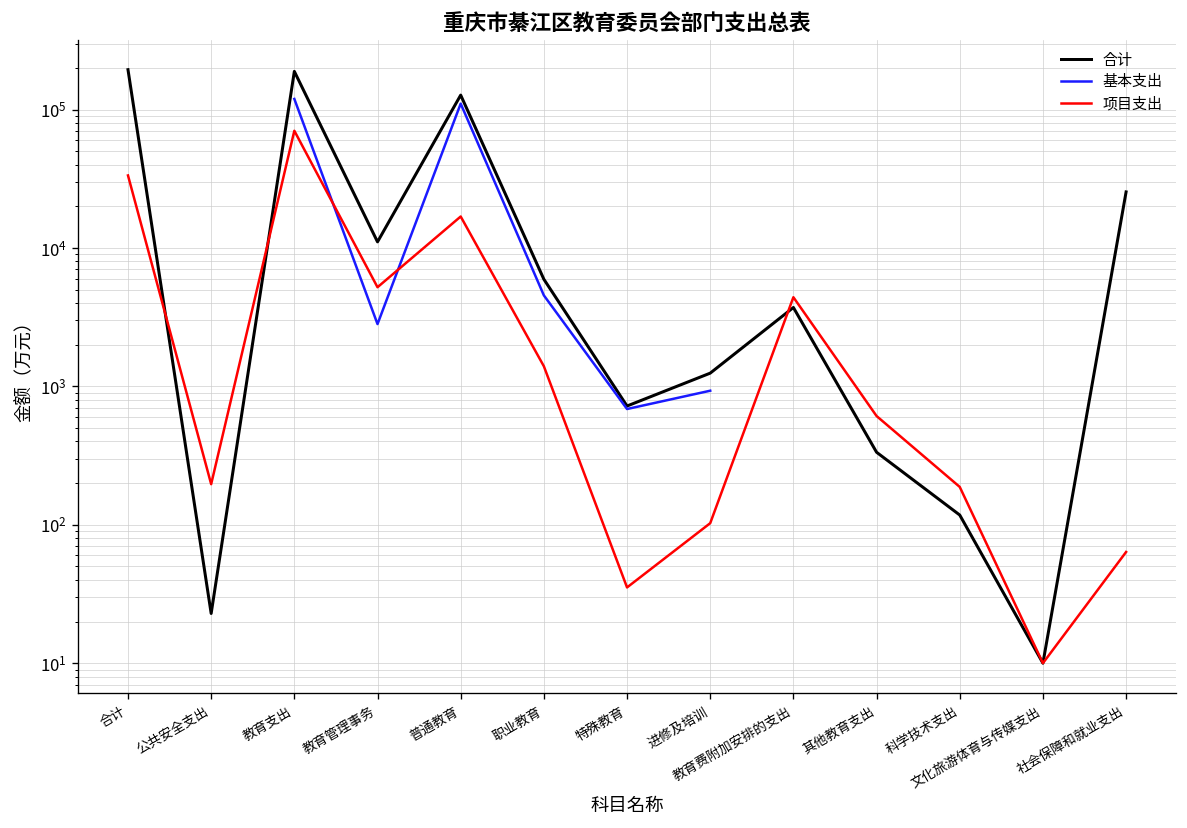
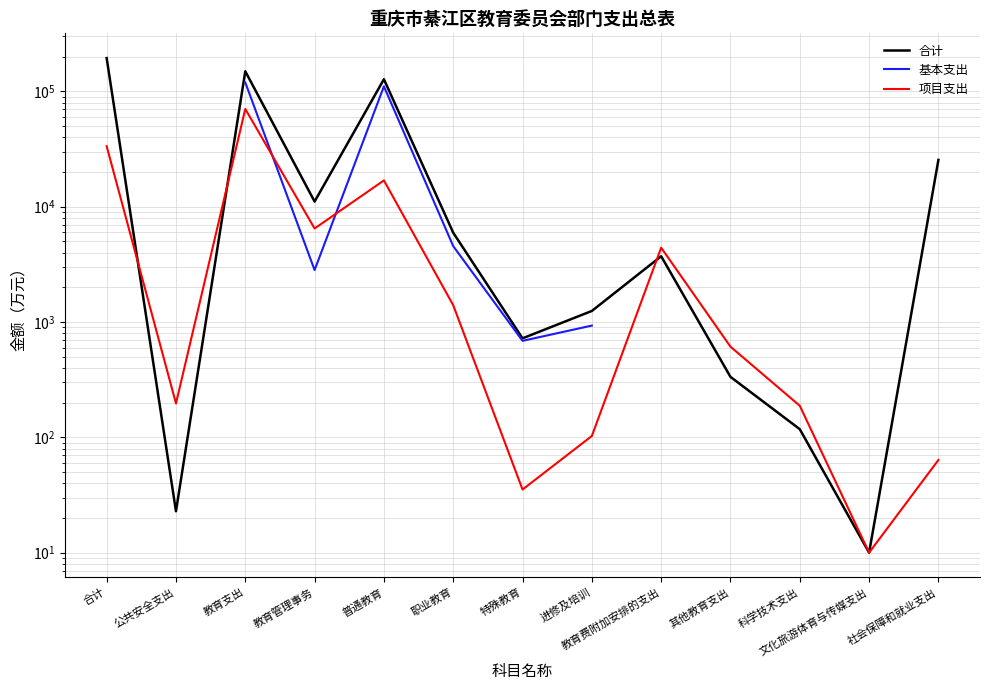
合计, 教育支出: 190000 -> 150000
项目支出, 教育管理事务: 5000 -> 6000
